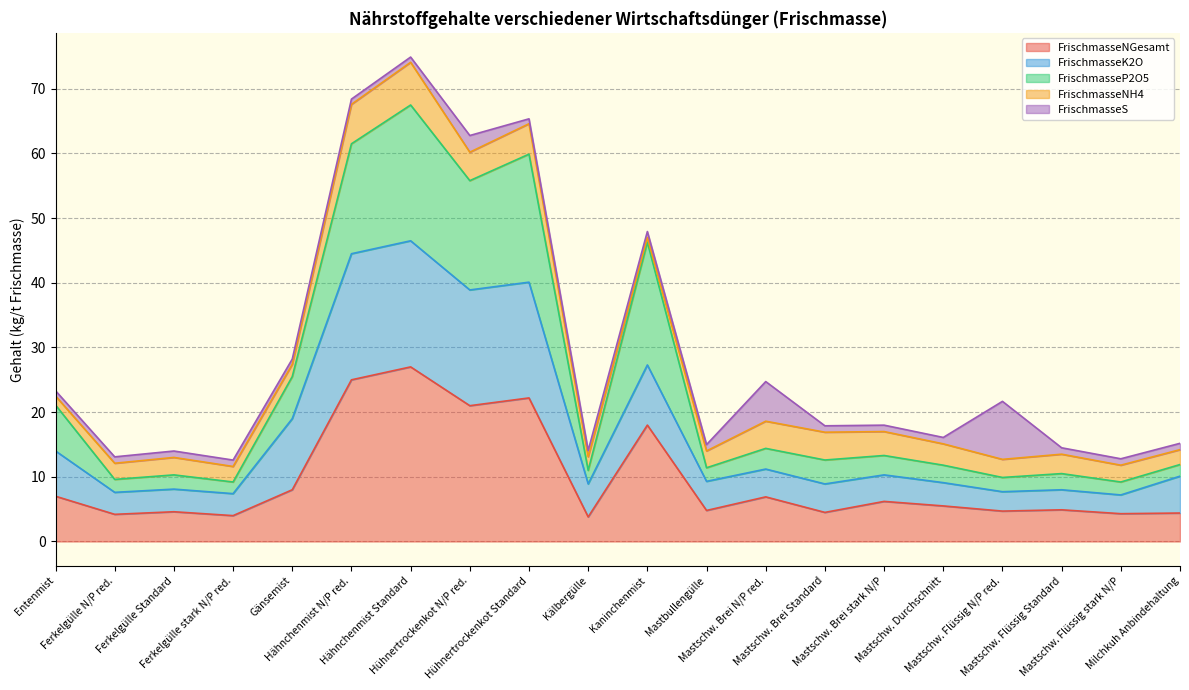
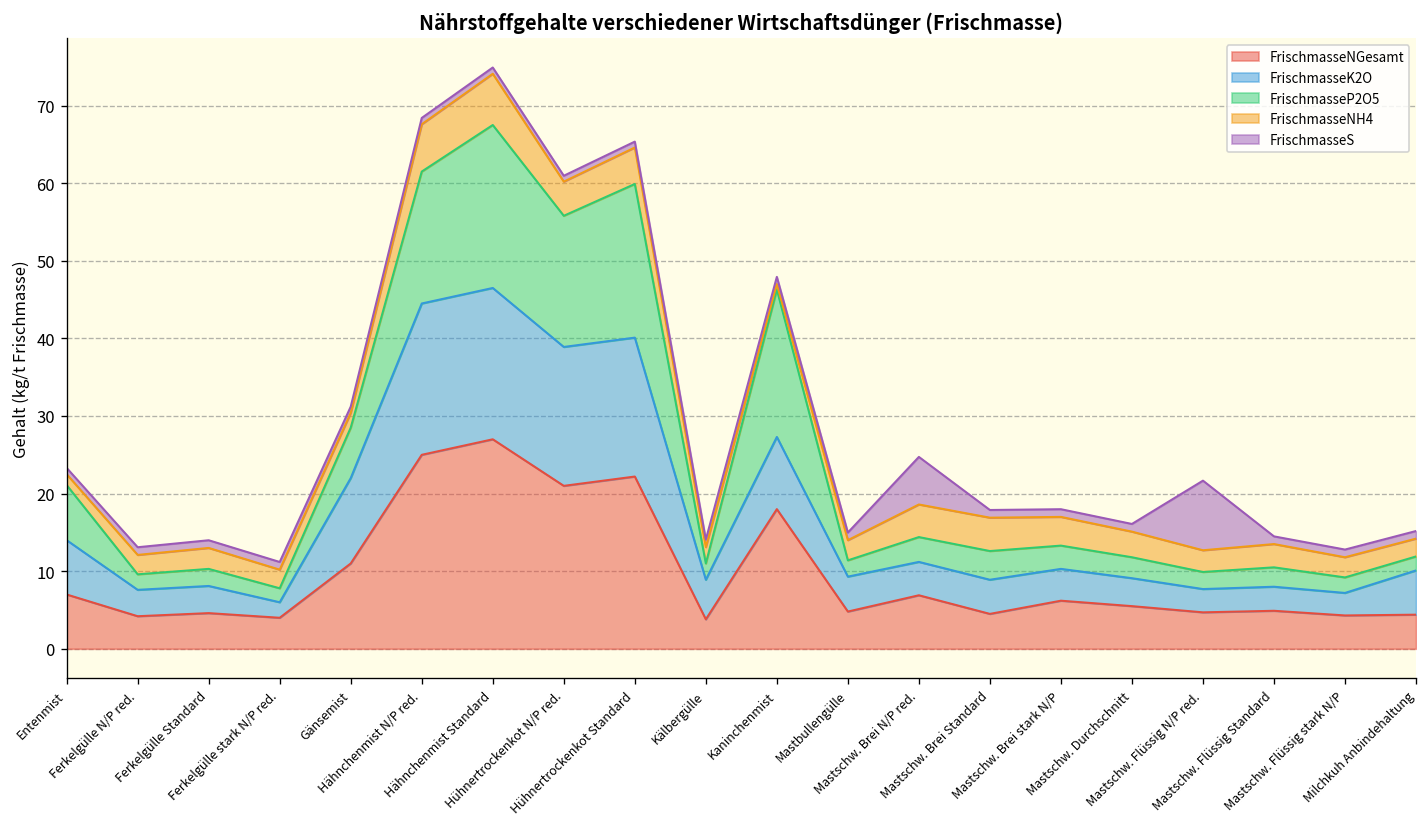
FrischmasseK2O, Ferkelgülle stark N/P red.: 3 -> 2
FrischmasseNGesamt, Gänsemist: 8 -> 11
FrischmasseS, Hühnertrockenkot N/P red.: 3 -> 1
